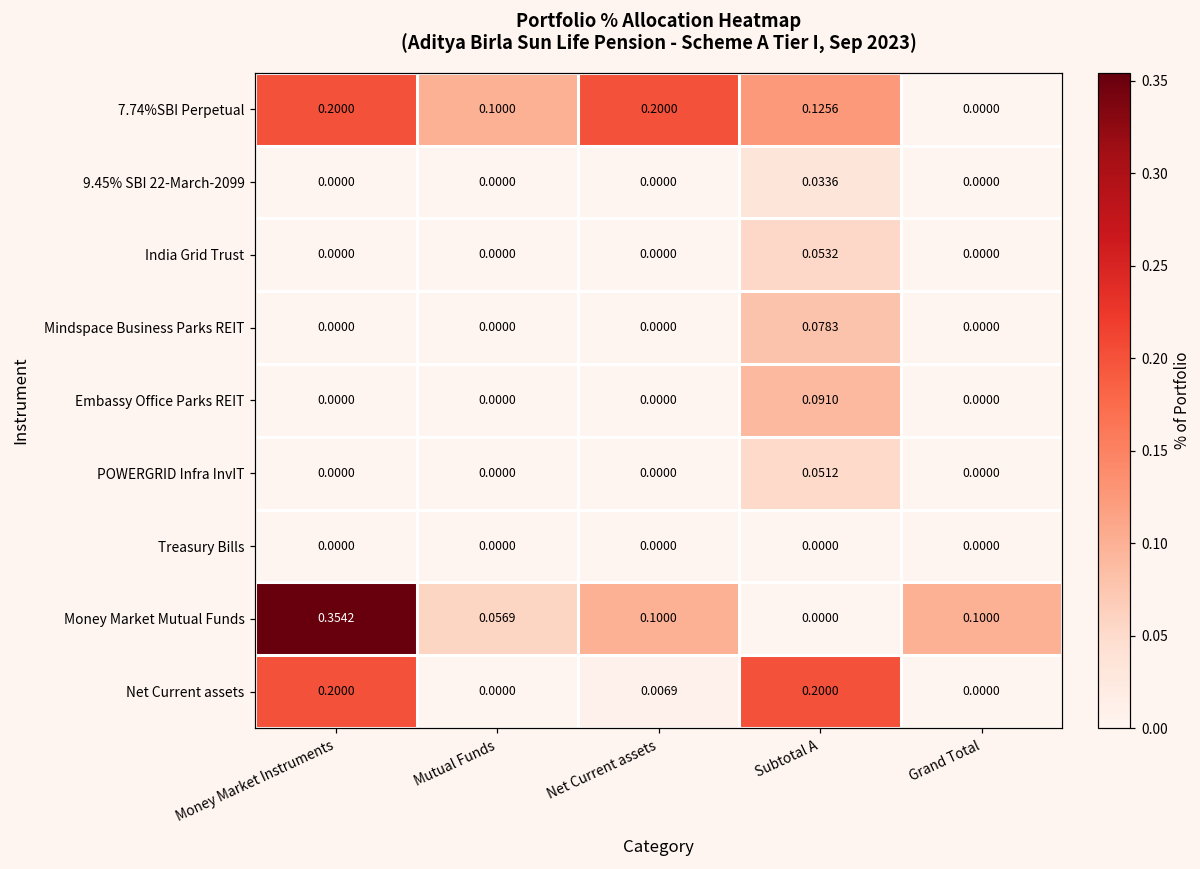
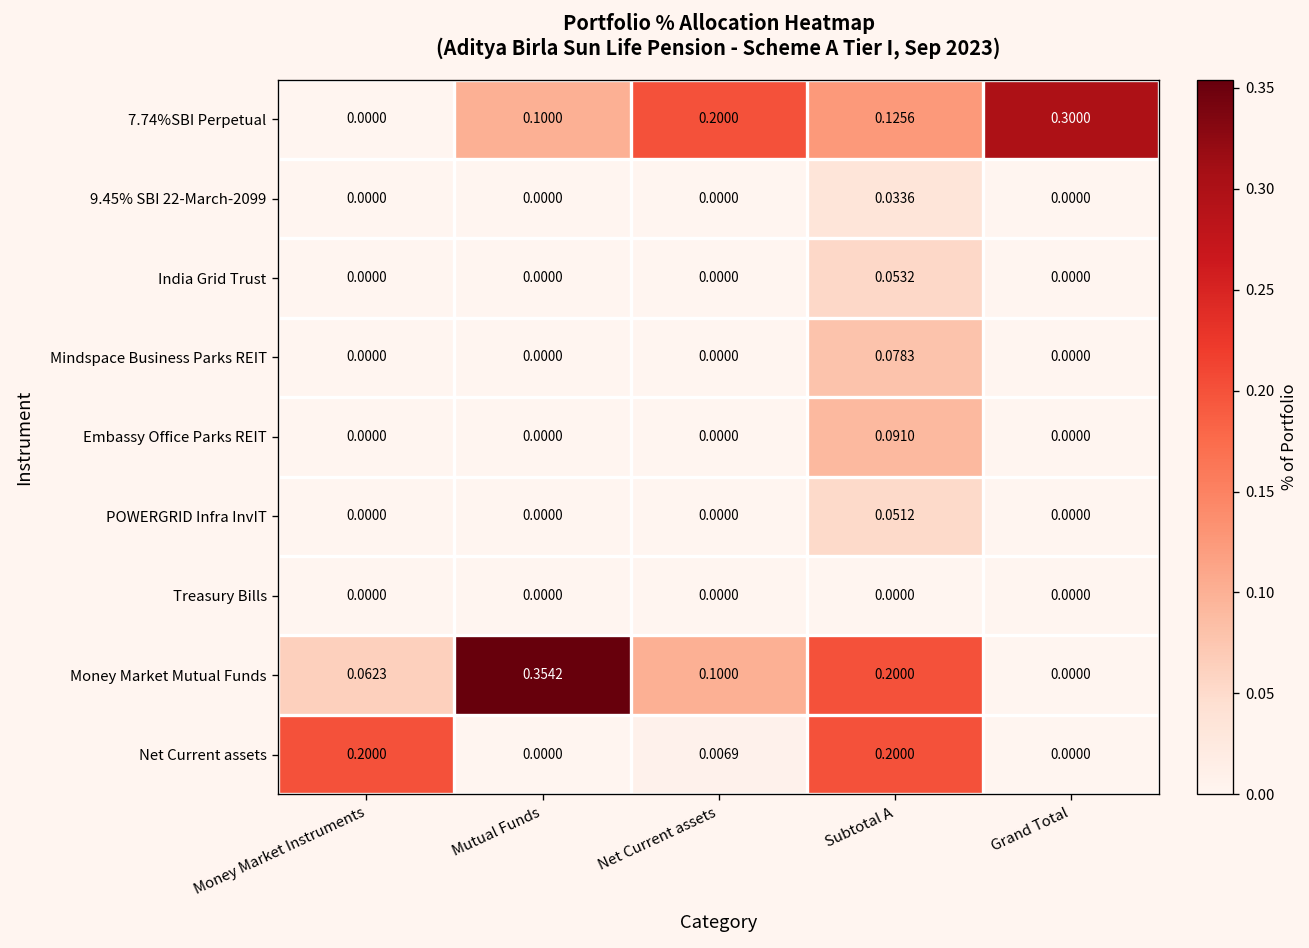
7.74%SBI Perpetual, Money Market Instruments: 0.2000 -> 0.0000
7.74%SBI Perpetual, Grand Total: 0.0000 -> 0.3000
Money Market Mutual Funds, Money Market Instruments: 0.3542 -> 0.0623
Money Market Mutual Funds, Mutual Funds: 0.0569 -> 0.3542
Money Market Mutual Funds, Subtotal A: 0.0000 -> 0.2000
Money Market Mutual Funds, Grand Total: 0.1000 -> 0.0000
